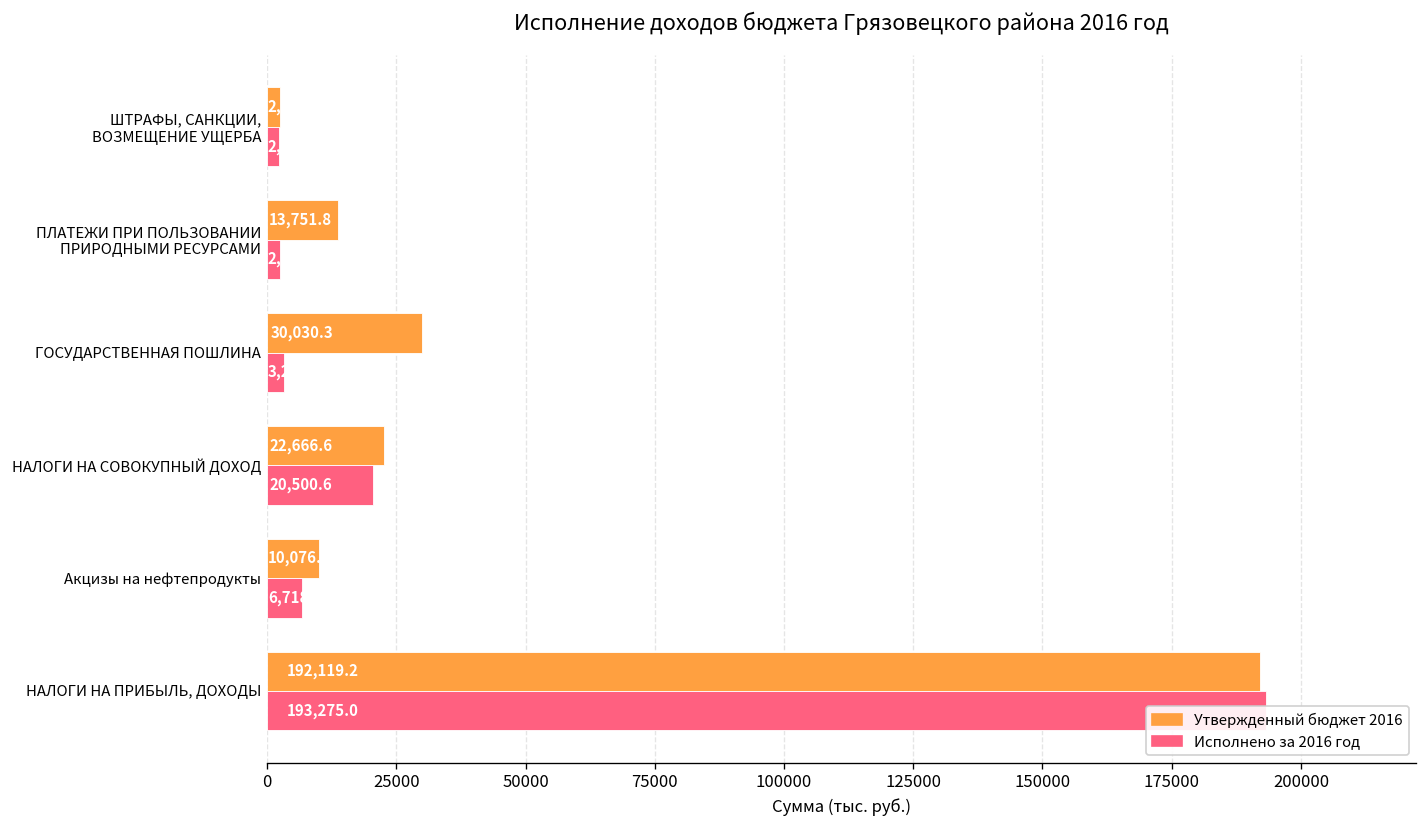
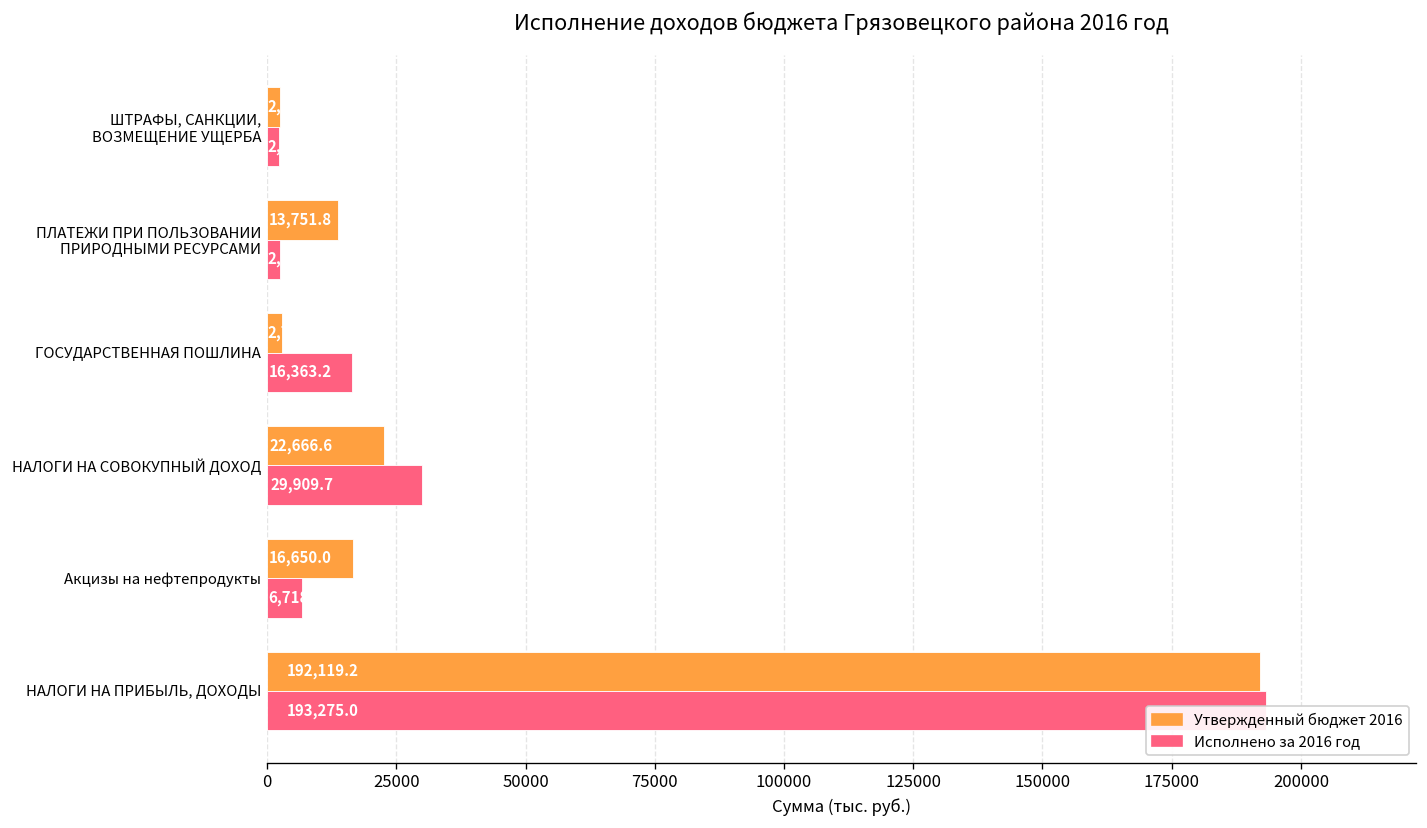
Утвержденный бюджет 2016, ГОСУДАРСТВЕННАЯ ПОШЛИНА: 30000 -> 3000
Исполнено за 2016 год, ГОСУДАРСТВЕННАЯ ПОШЛИНА: 3000 -> 16000
Исполнено за 2016 год, НАЛОГИ НА СОВОКУПНЫЙ ДОХОД: 20,500.6 -> 29,909.7
Утвержденный бюджет 2016, Акцизы на нефтепродукты: 10,076.3 -> 16,650.0
